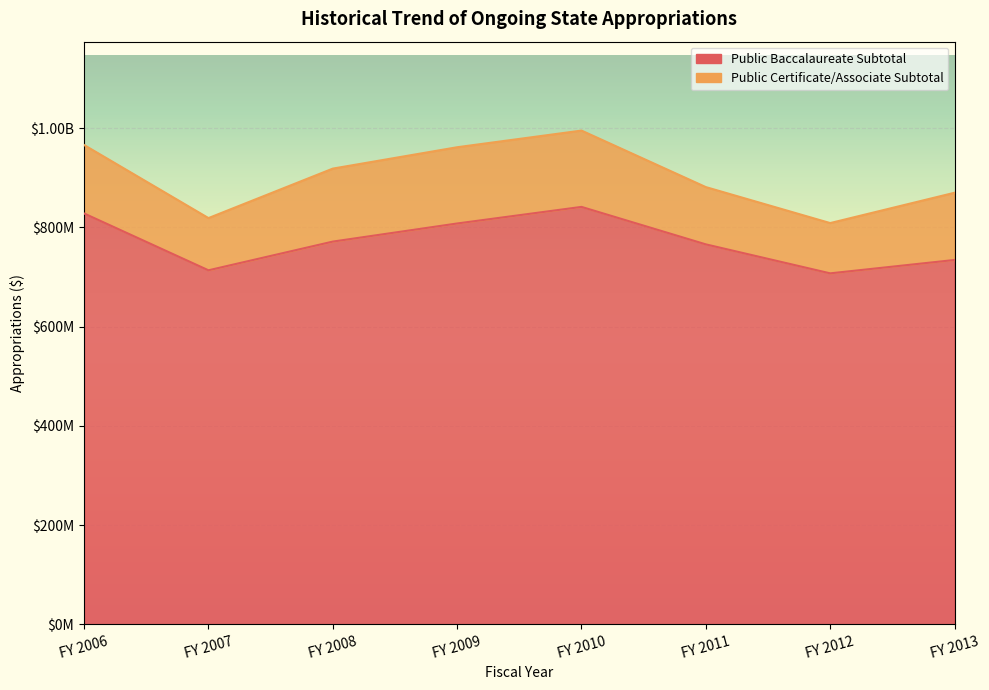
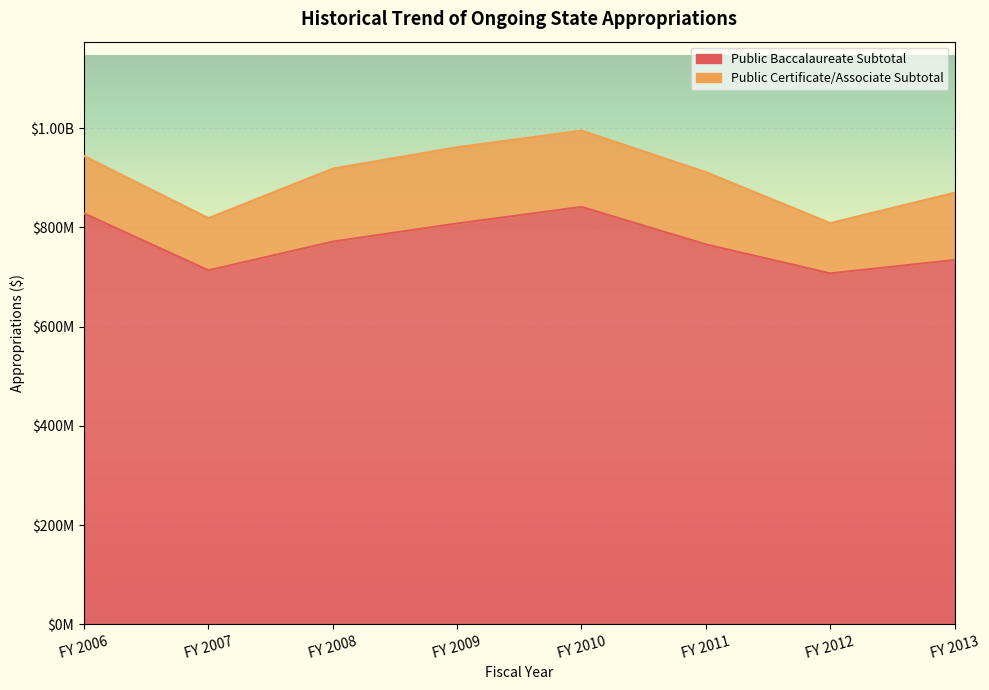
Public Certificate/Associate Subtotal, FY 2006: $140000000 -> $120000000
Public Certificate/Associate Subtotal, FY 2011: $120000000 -> $150000000
